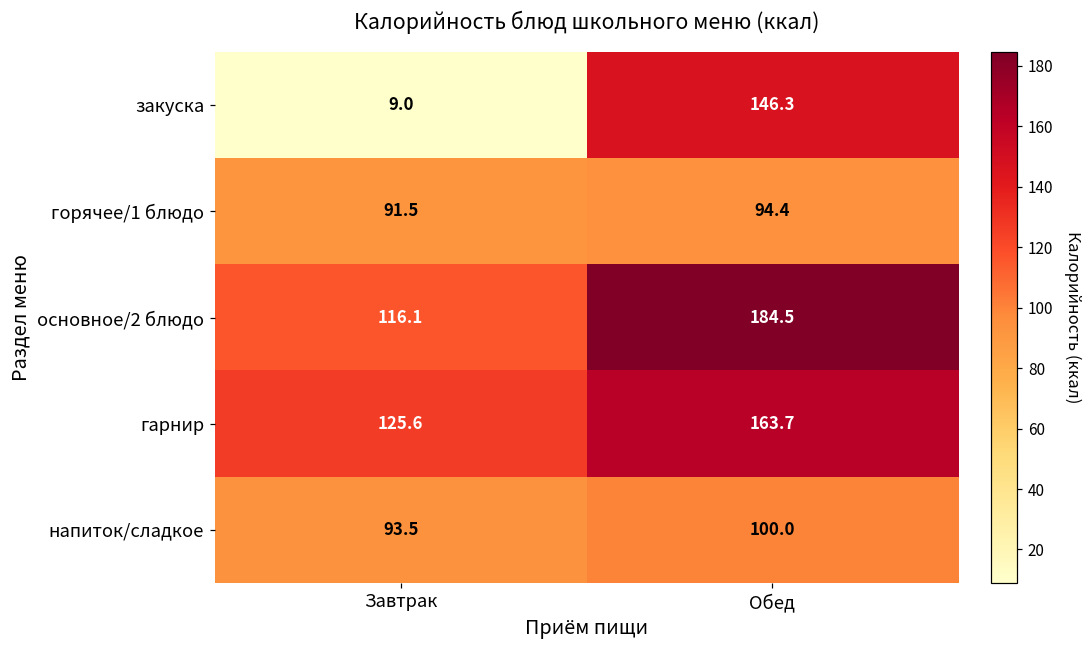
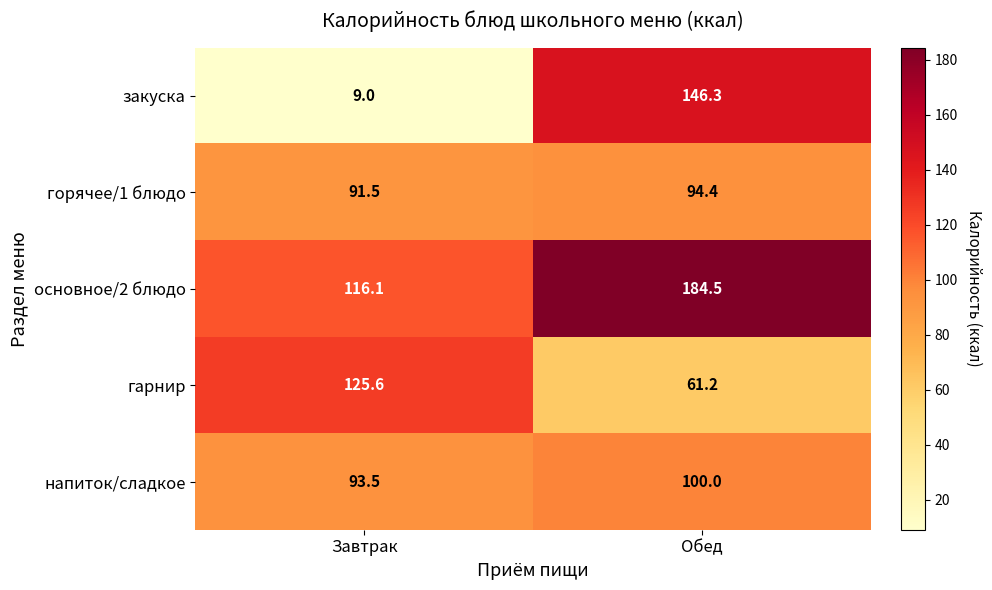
гарнир, Обед: 163.7 -> 61.2
